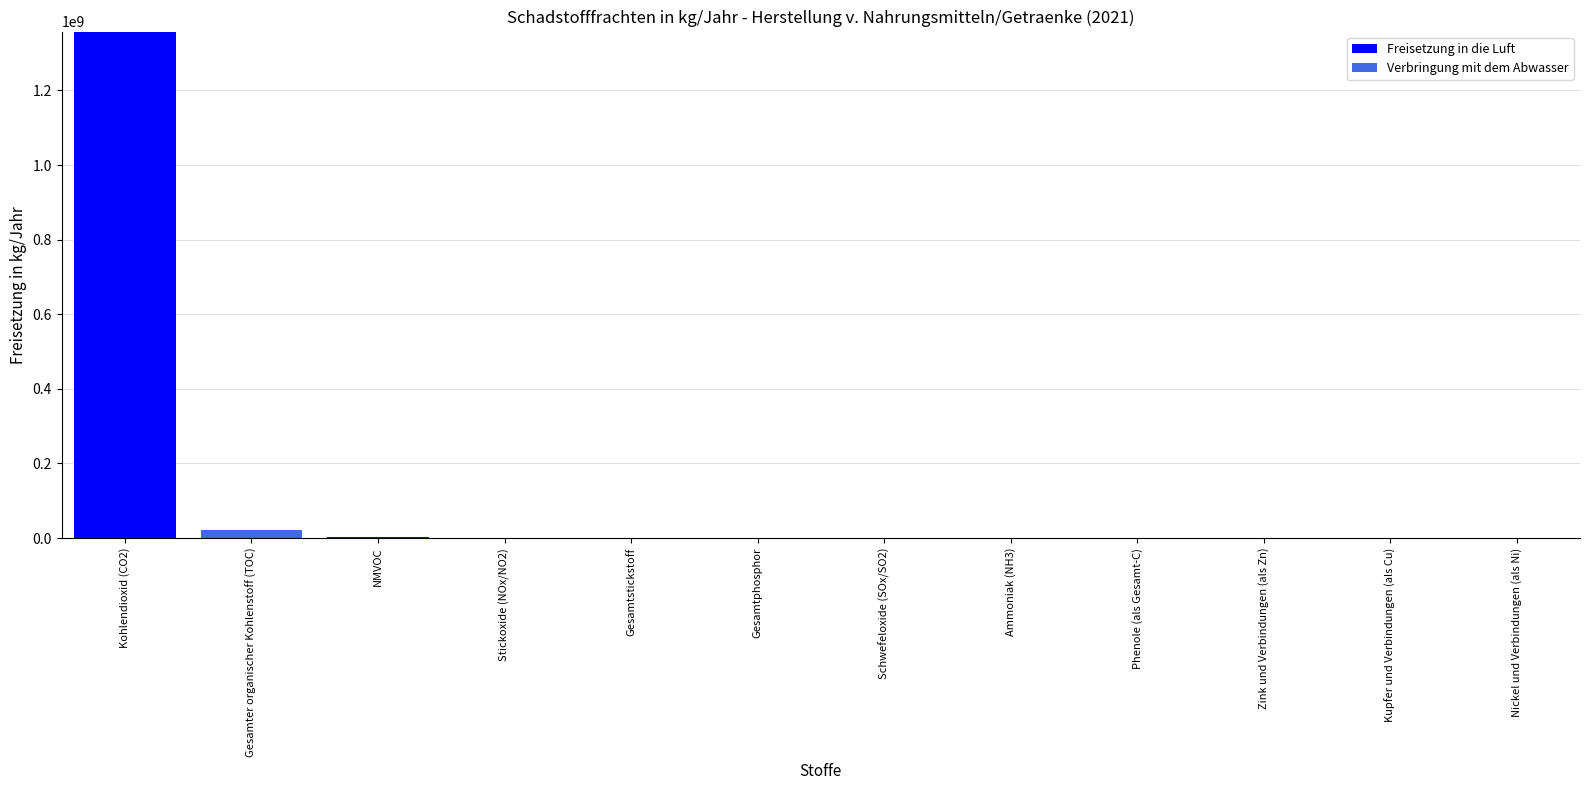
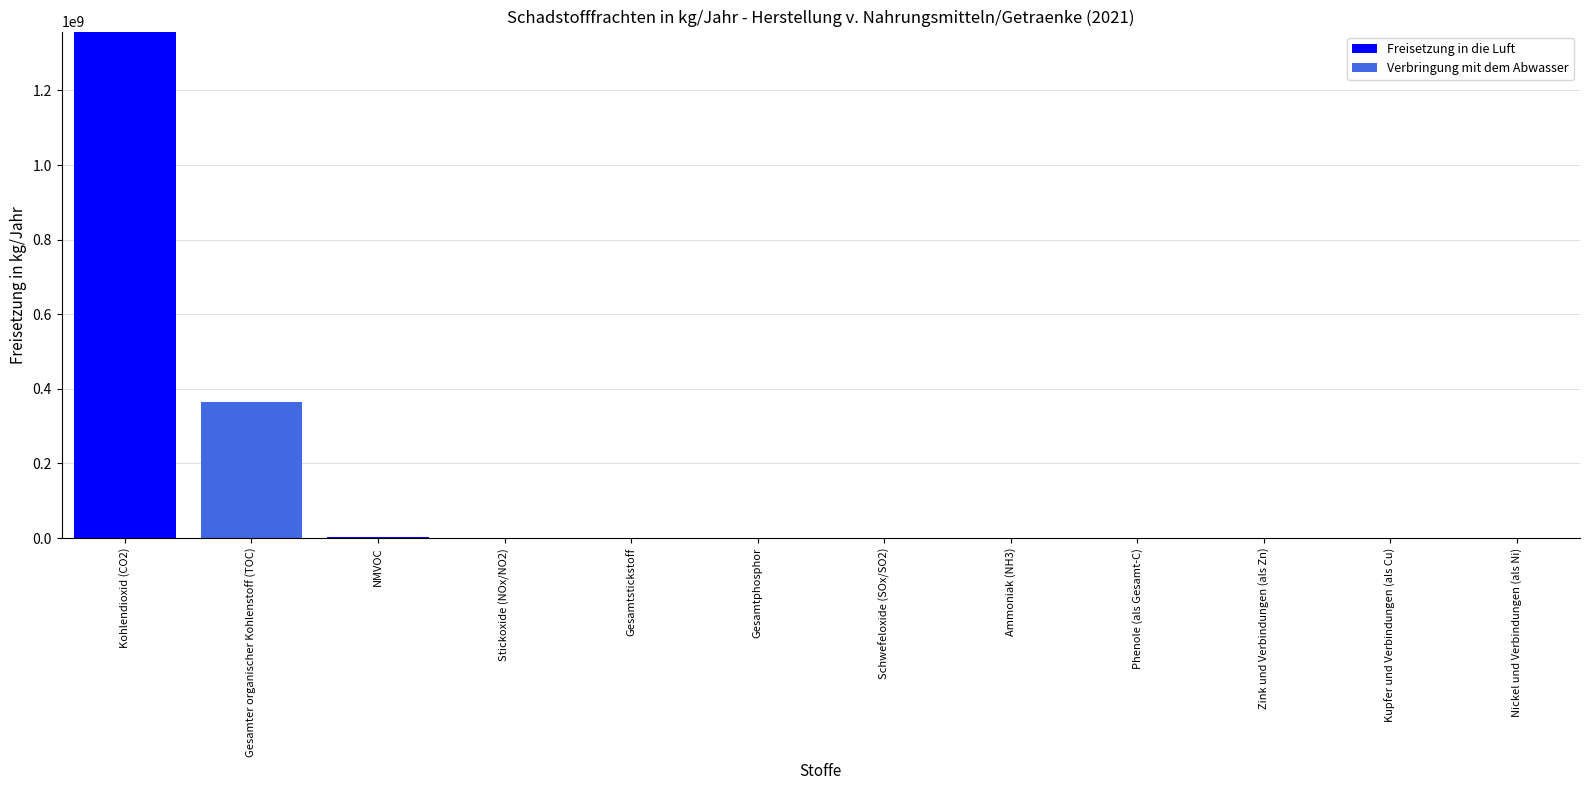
Verbringung mit dem Abwasser, Gesamter organischer Kohlenstoff (TOC): 20000000 -> 360000000
